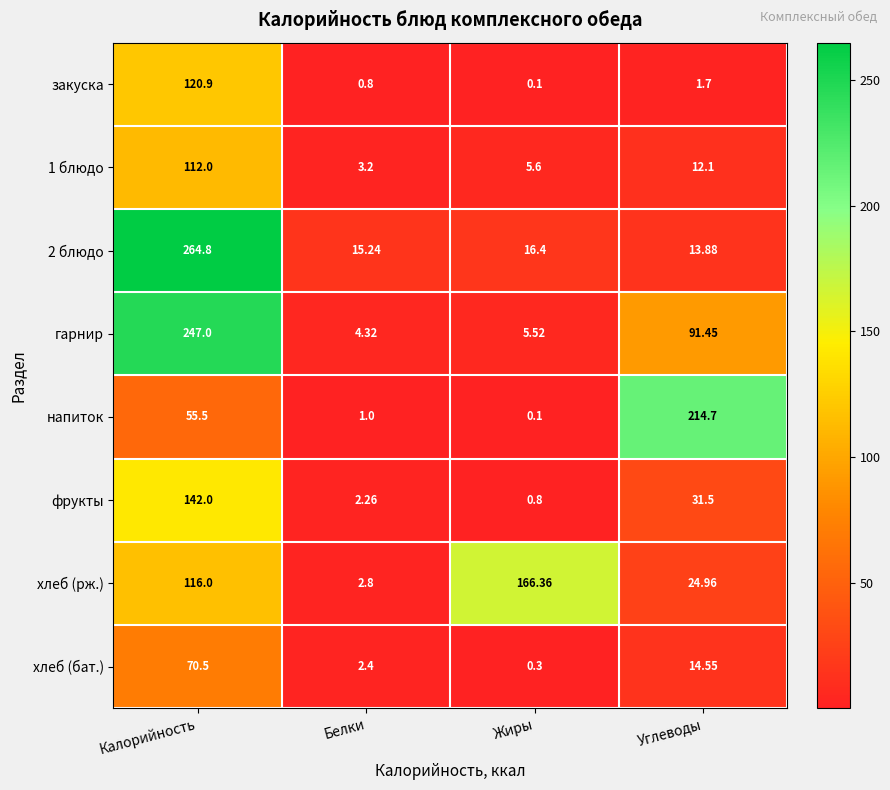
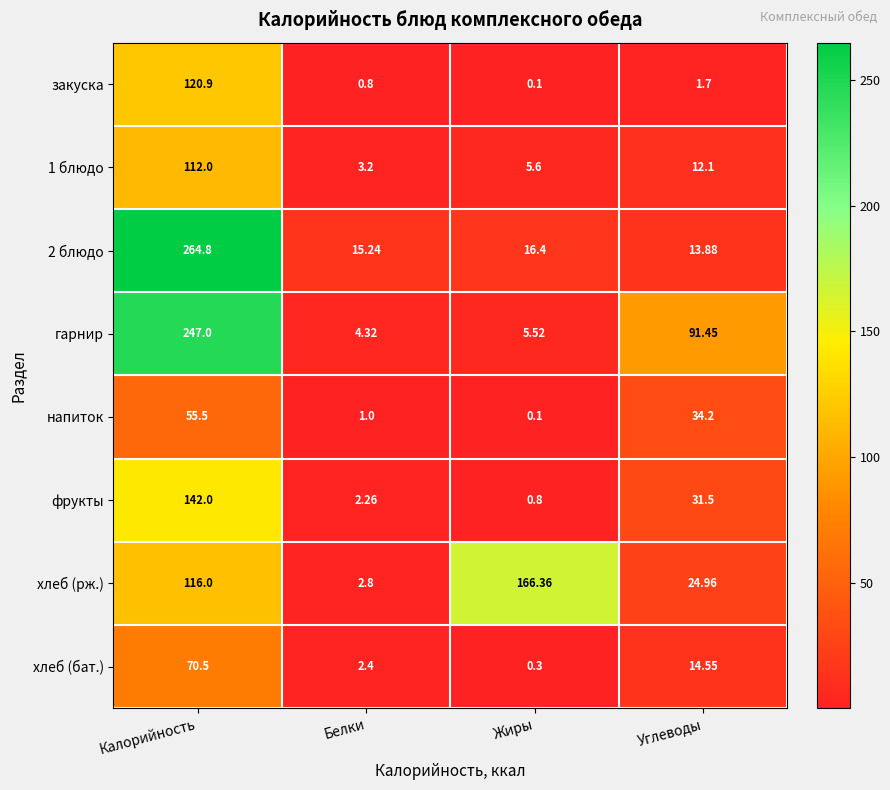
напиток, Углеводы: 214.7 -> 34.2
